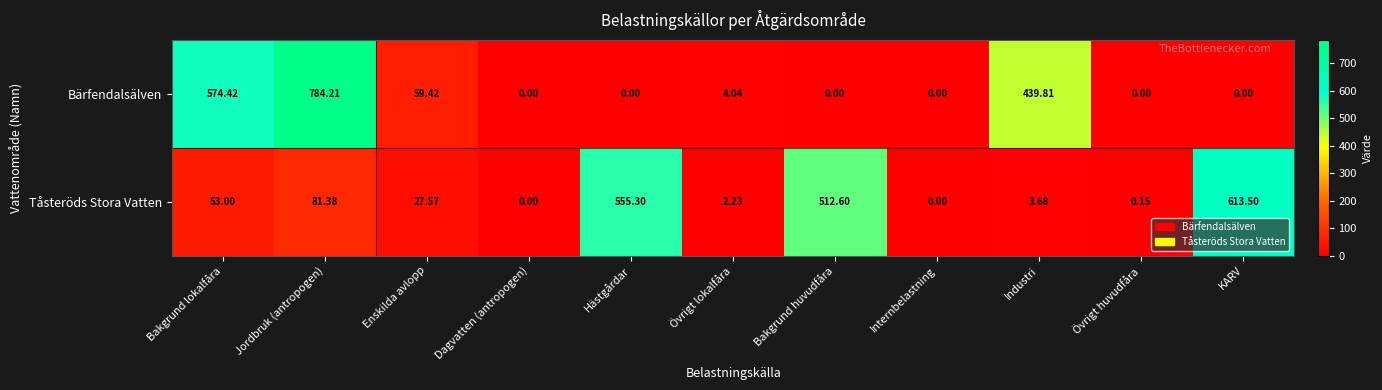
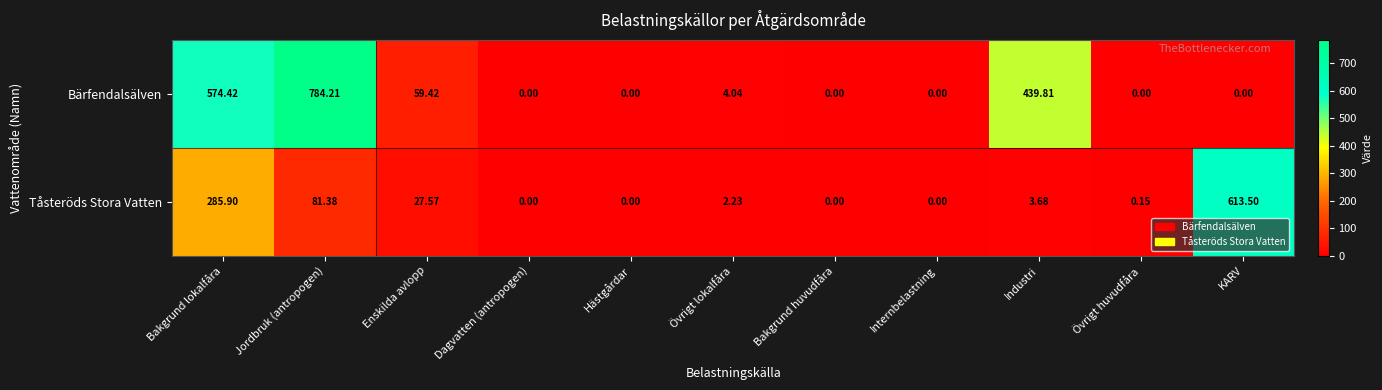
Tåsteröds Stora Vatten, Bakgrund lokalfåra: 53.00 -> 285.90
Tåsteröds Stora Vatten, Hästgårdar: 555.30 -> 0.00
Tåsteröds Stora Vatten, Bakgrund huvudfåra: 512.60 -> 0.00
